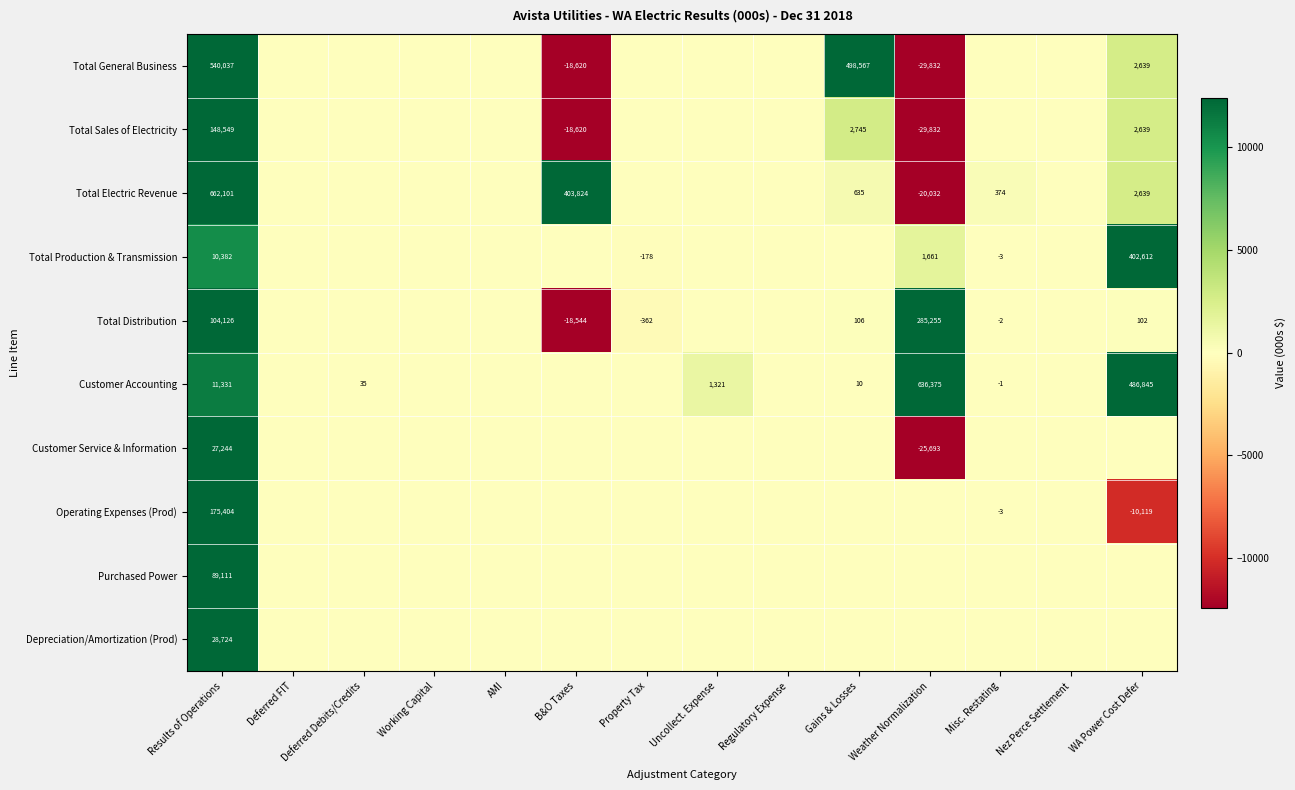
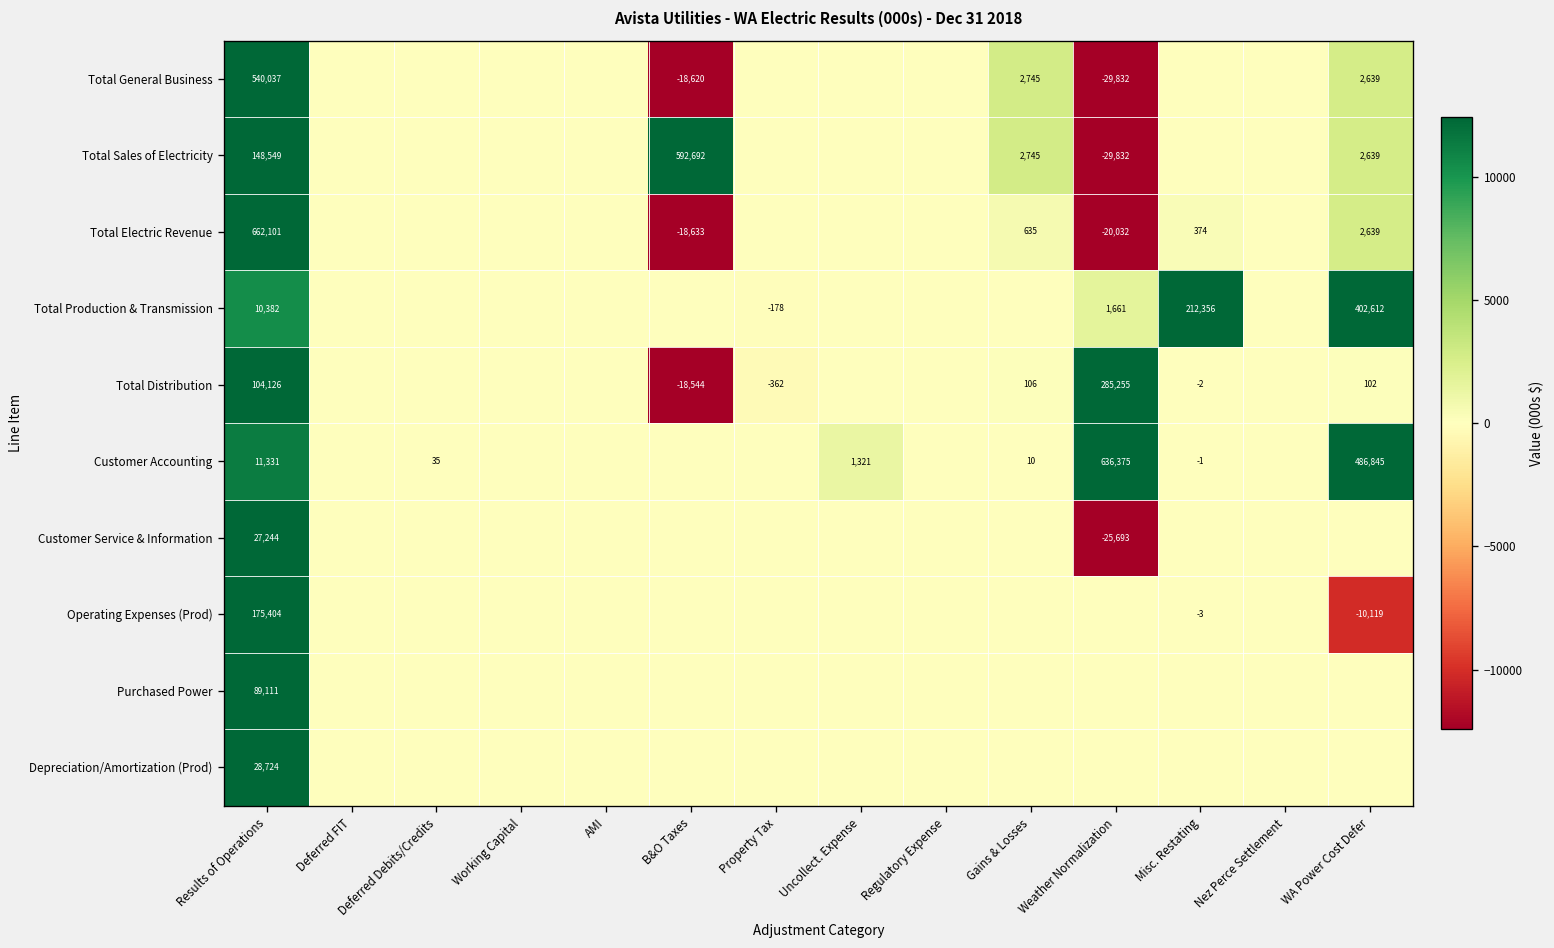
Total General Business, Gains & Losses: 498,567 -> 2,745
Total Sales of Electricity, B&O Taxes: -18,620 -> 592,692
Total Electric Revenue, B&O Taxes: 403,824 -> -18,633
Total Production & Transmission, Misc. Restating: -3 -> 212,356
